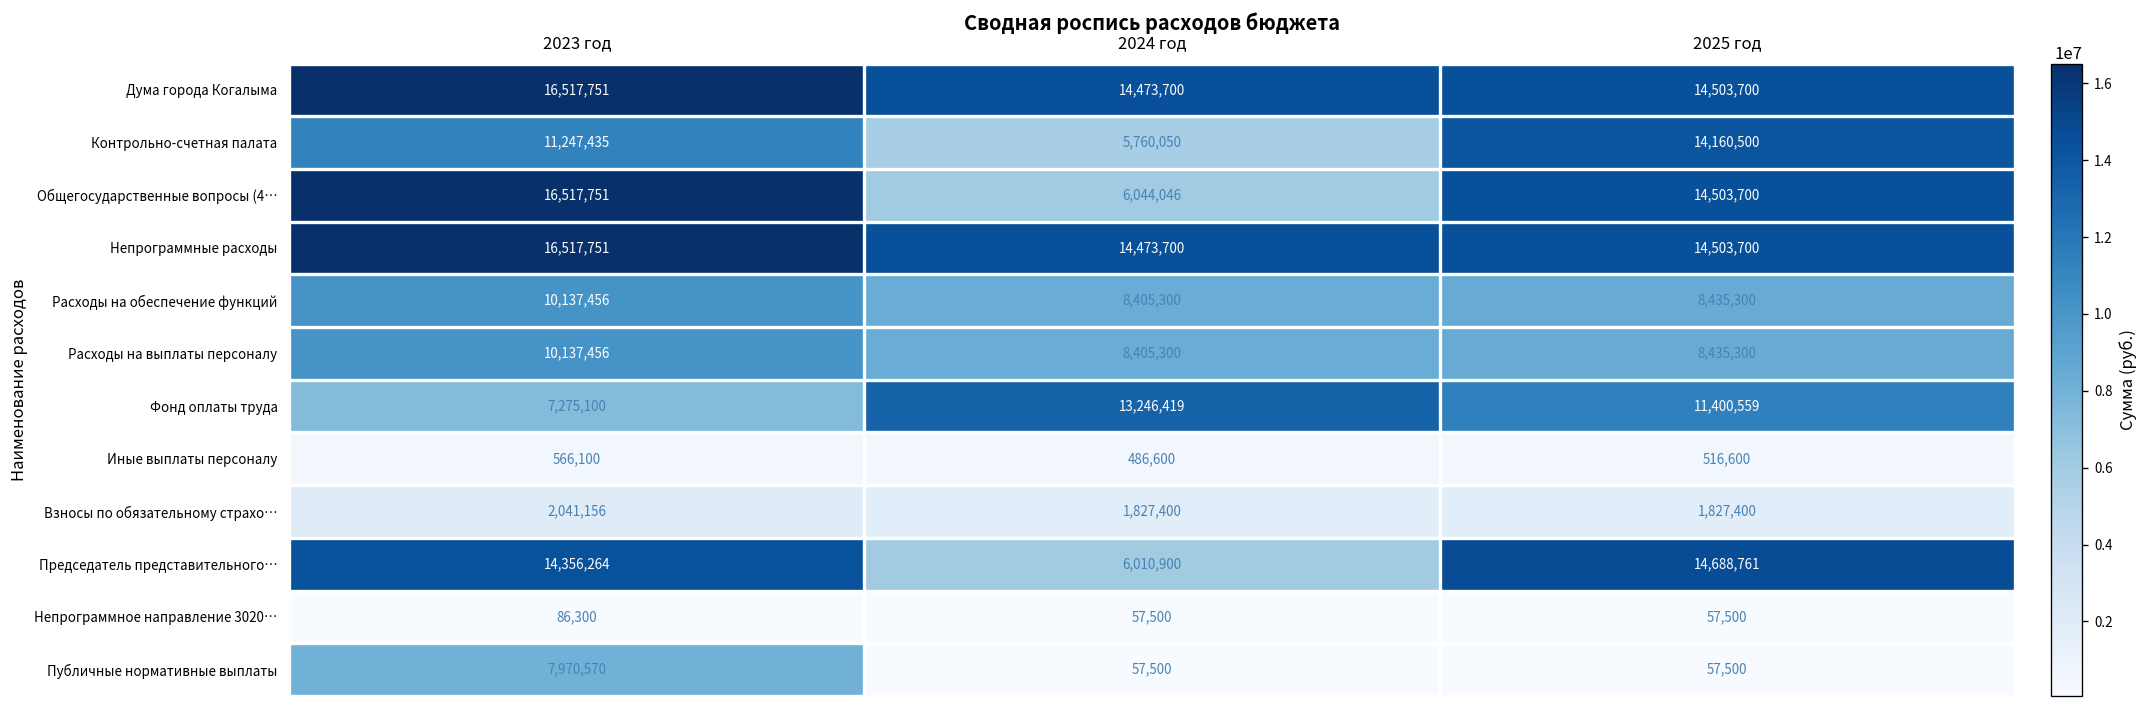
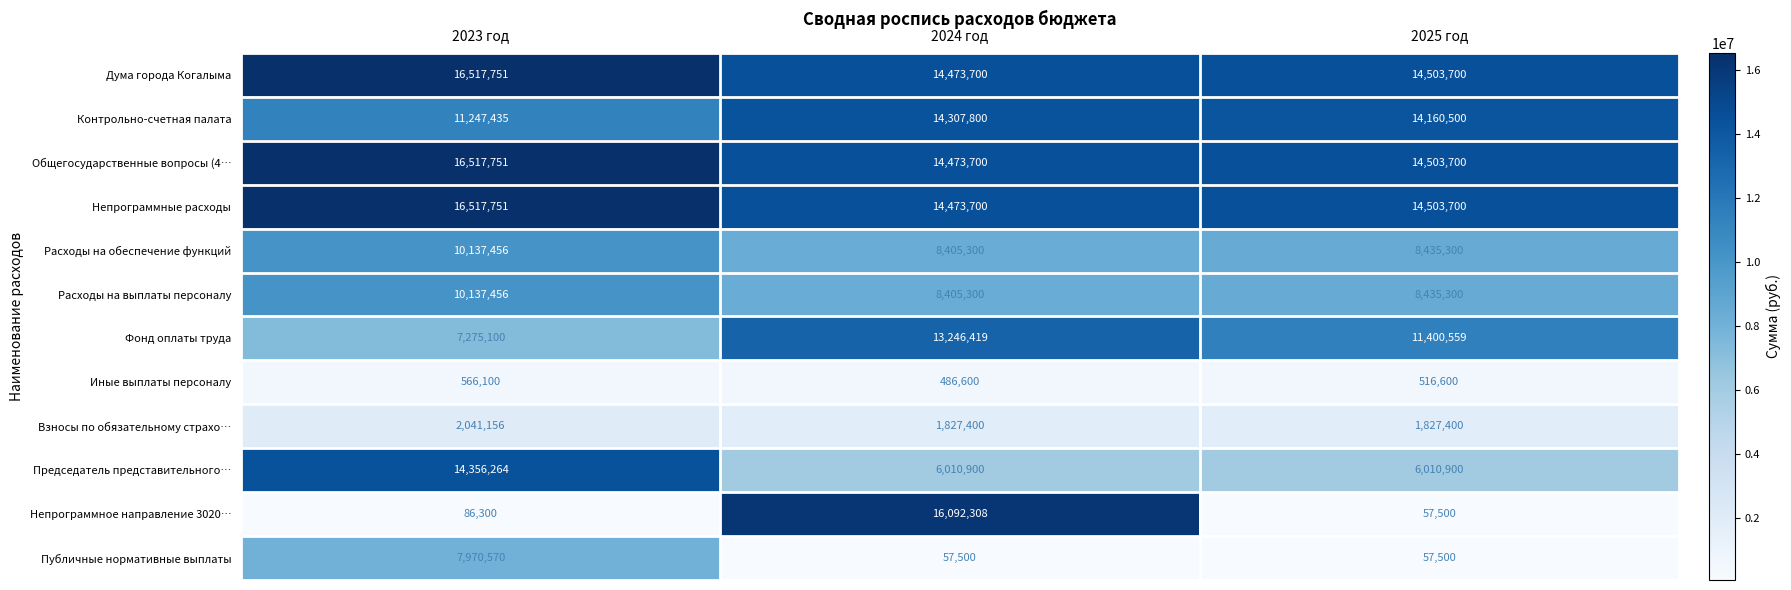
Контрольно-счетная палата, 2024 год: 5,760,050 -> 14,307,800
Общегосударственные вопросы (4…, 2024 год: 6,044,046 -> 14,473,700
Председатель представительного…, 2025 год: 14,688,761 -> 6,010,900
Непрограммное направление 3020…, 2024 год: 57,500 -> 16,092,308
